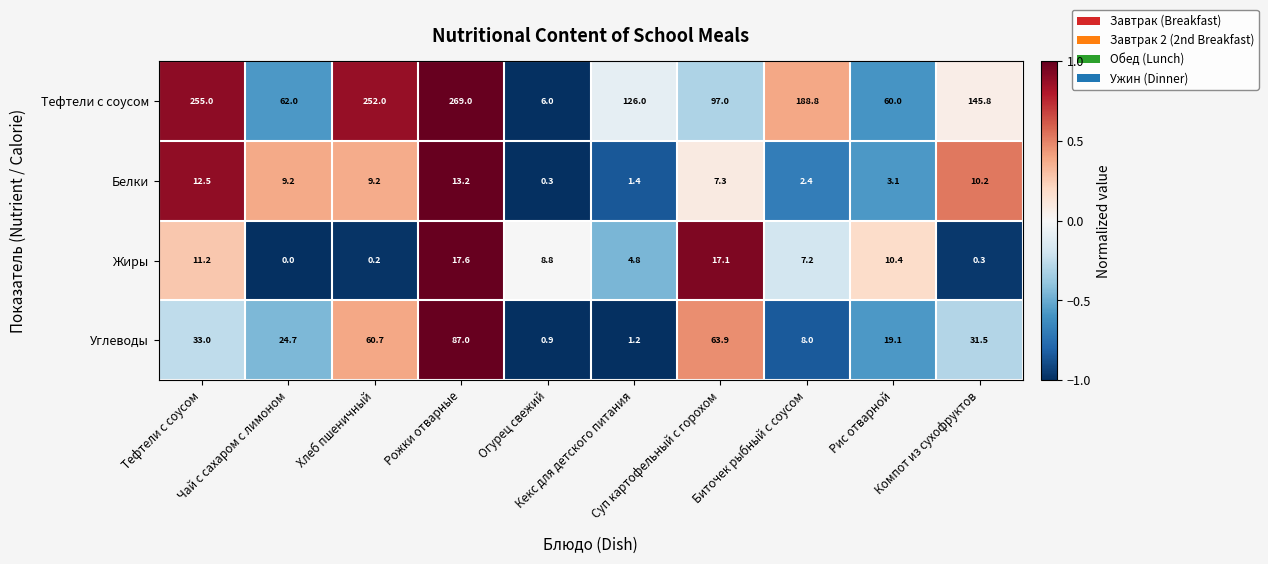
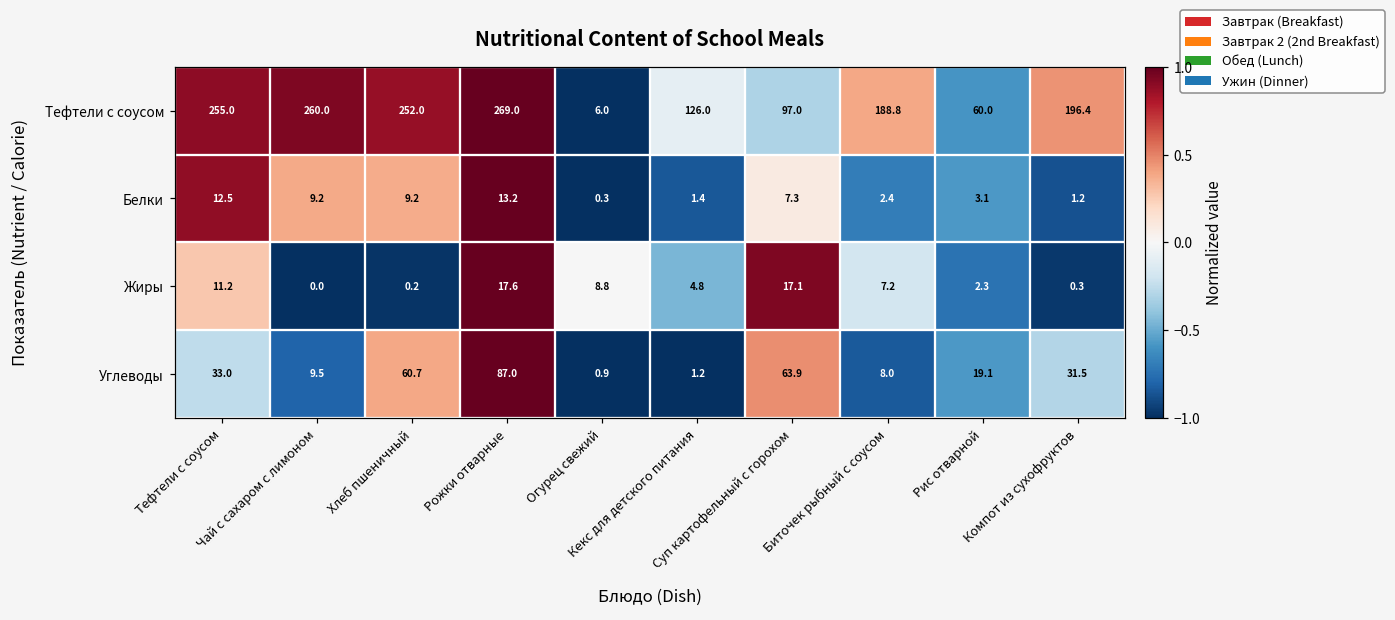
Тефтели с соусом, Чай с сахаром с лимоном: 62.0 -> 260.0
Тефтели с соусом, Компот из сухофруктов: 145.8 -> 196.4
Белки, Компот из сухофруктов: 10.2 -> 1.2
Жиры, Рис отварной: 10.4 -> 2.3
Углеводы, Чай с сахаром с лимоном: 24.7 -> 9.5
